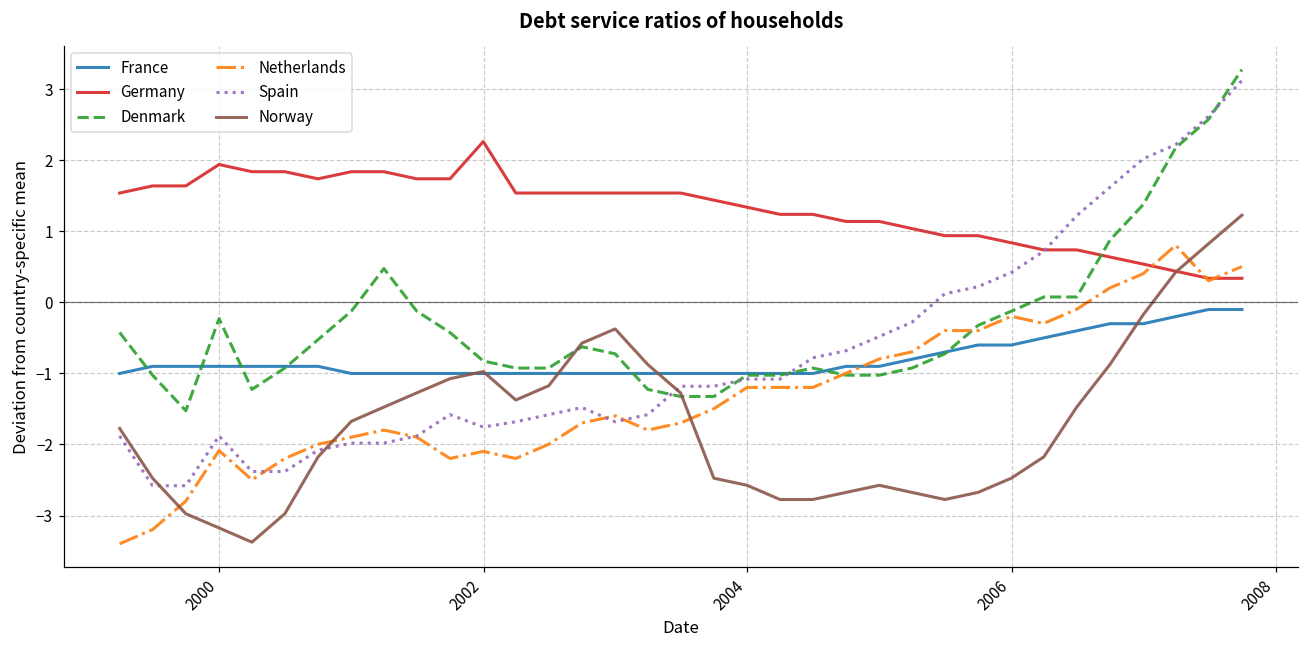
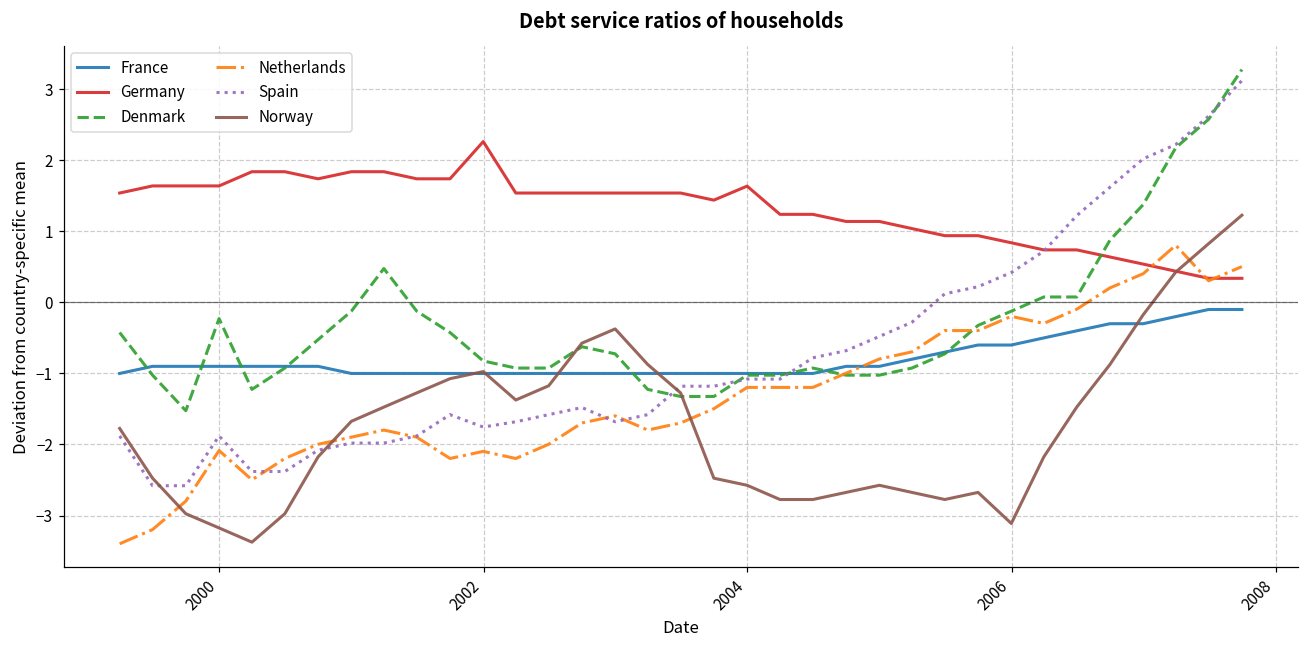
Germany, 2000: 1.9 -> 1.6
Germany, 2004: 1.3 -> 1.6
Norway, 2006: -2.5 -> -3.1
